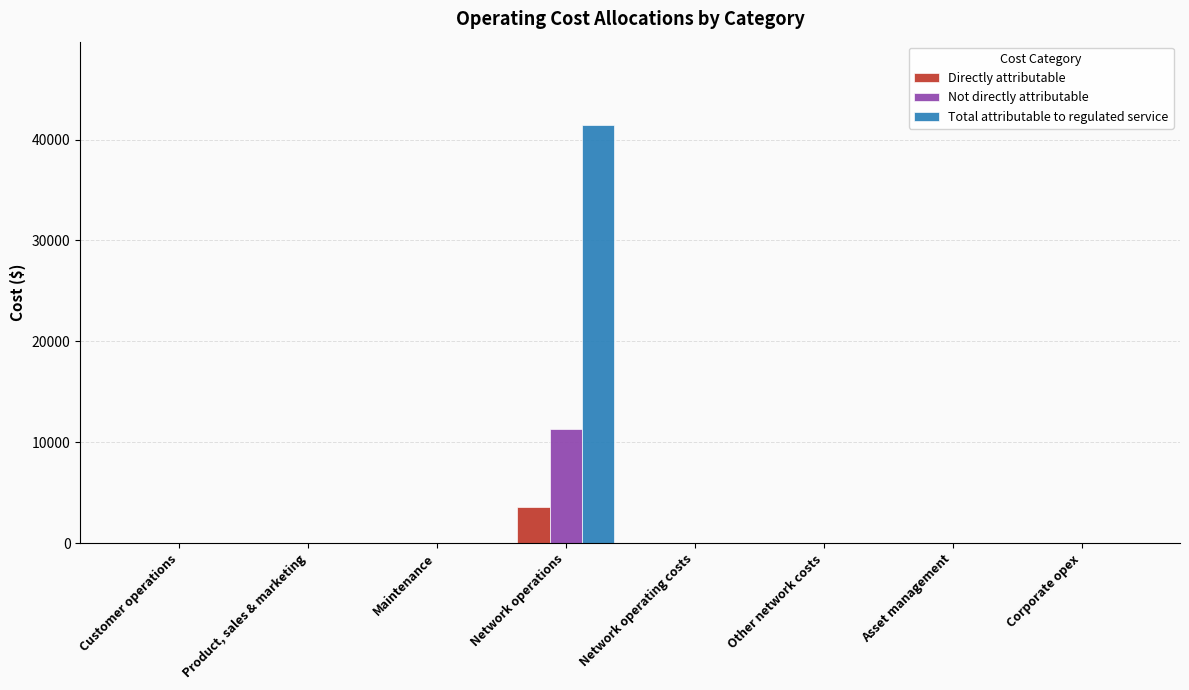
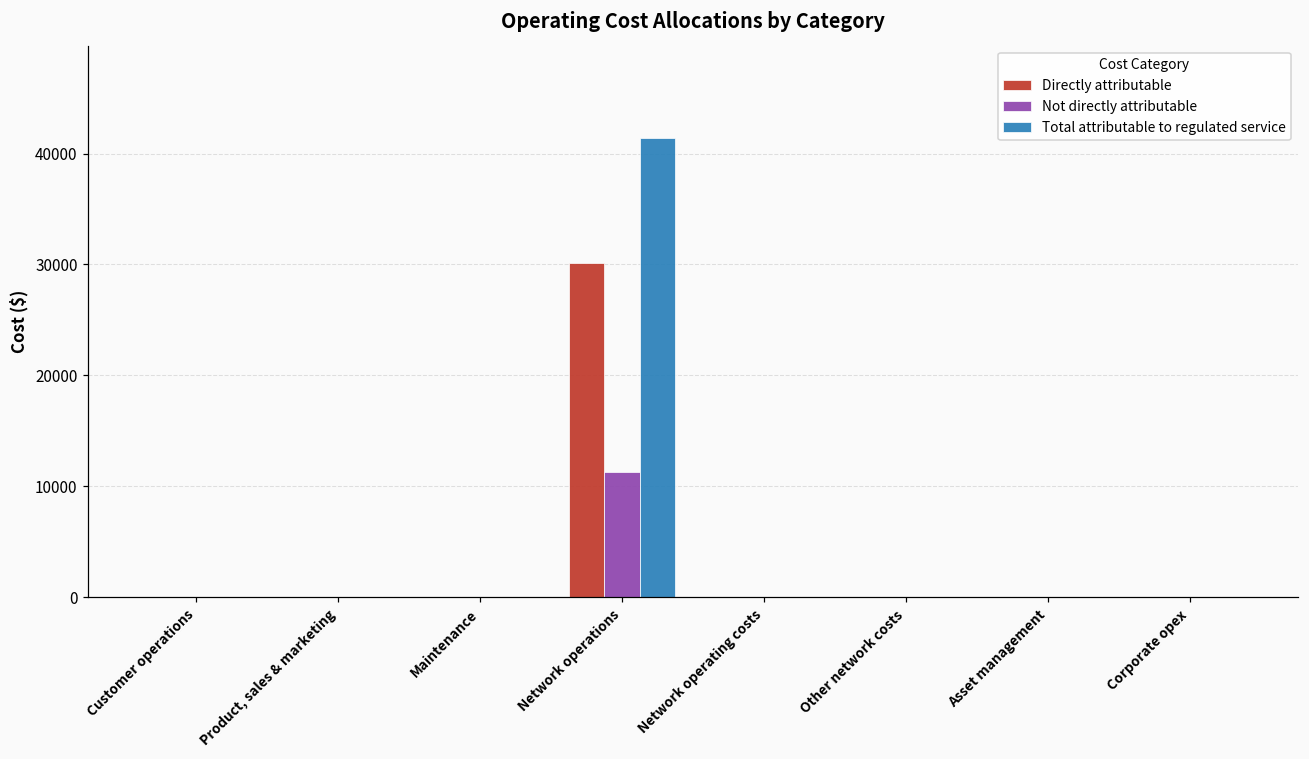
Directly attributable, Network operations: 3600 -> 30100
